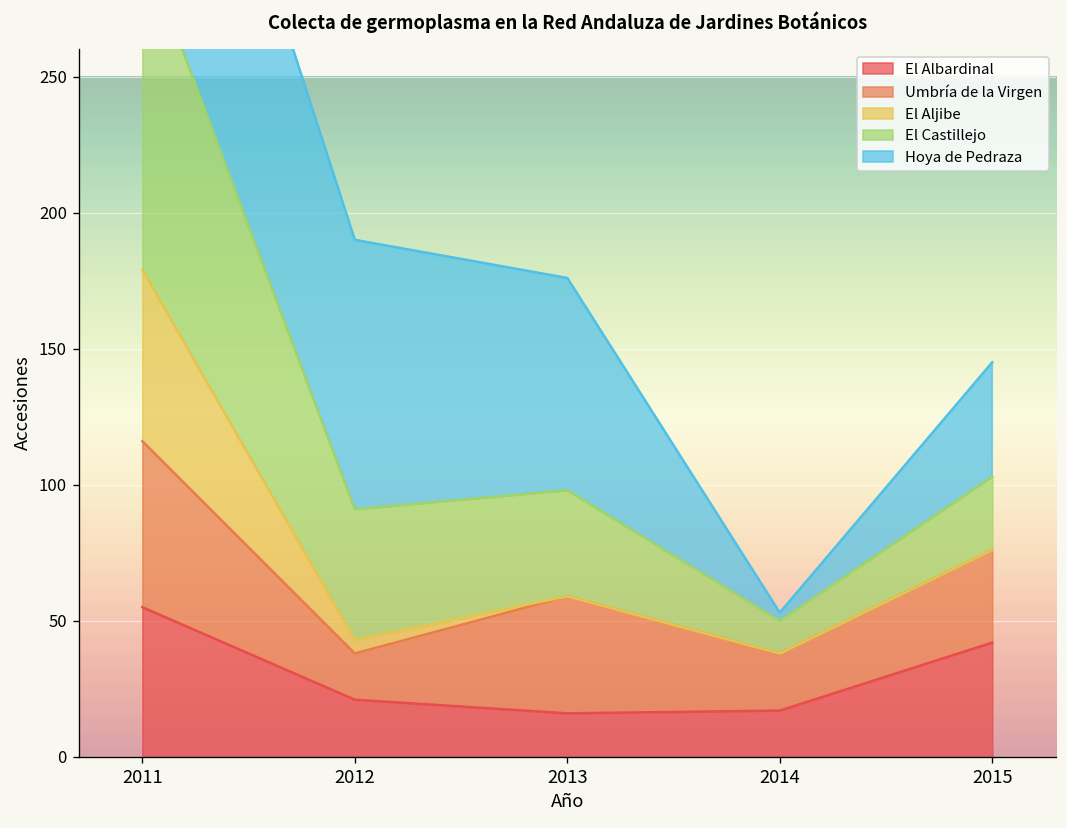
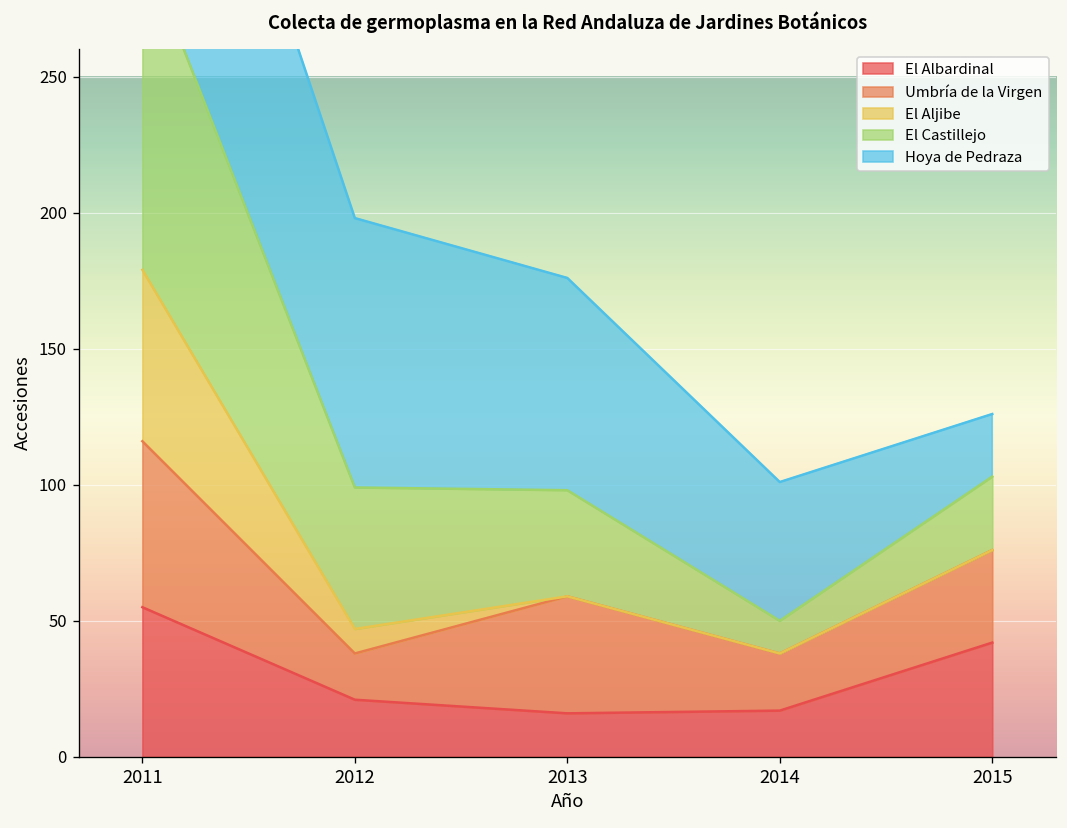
El Aljibe, 2012: 5 -> 9
El Castillejo, 2012: 48 -> 52
Hoya de Pedraza, 2014: 3 -> 51
Hoya de Pedraza, 2015: 42 -> 23
